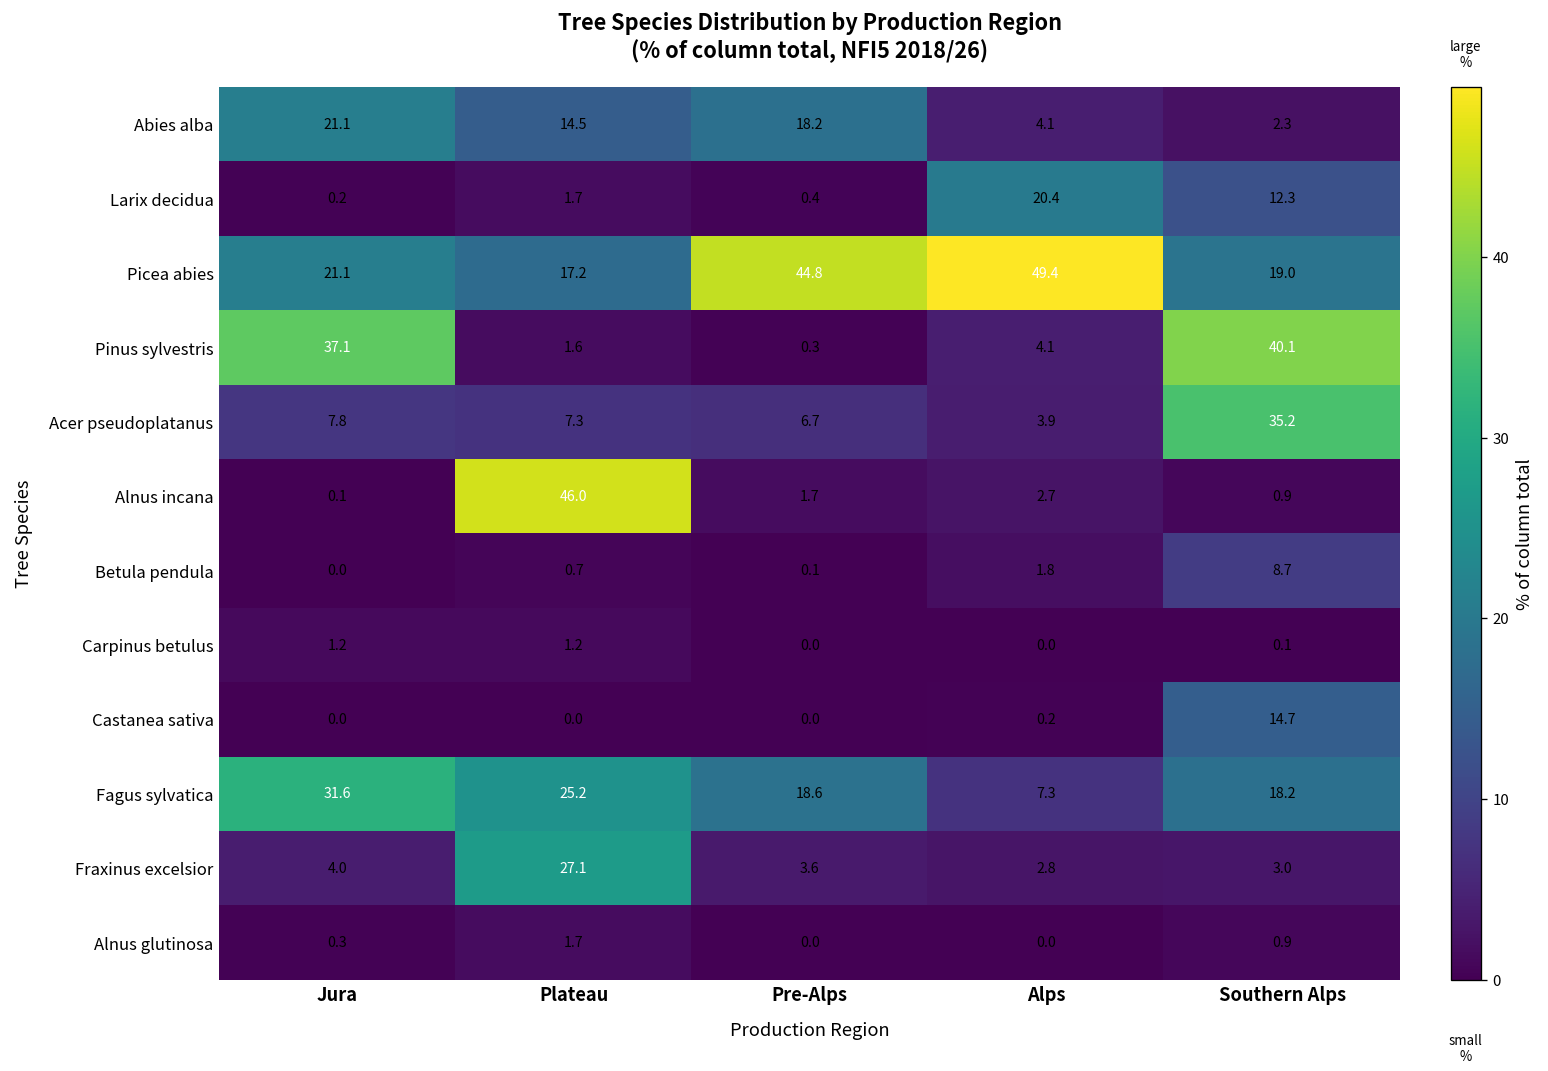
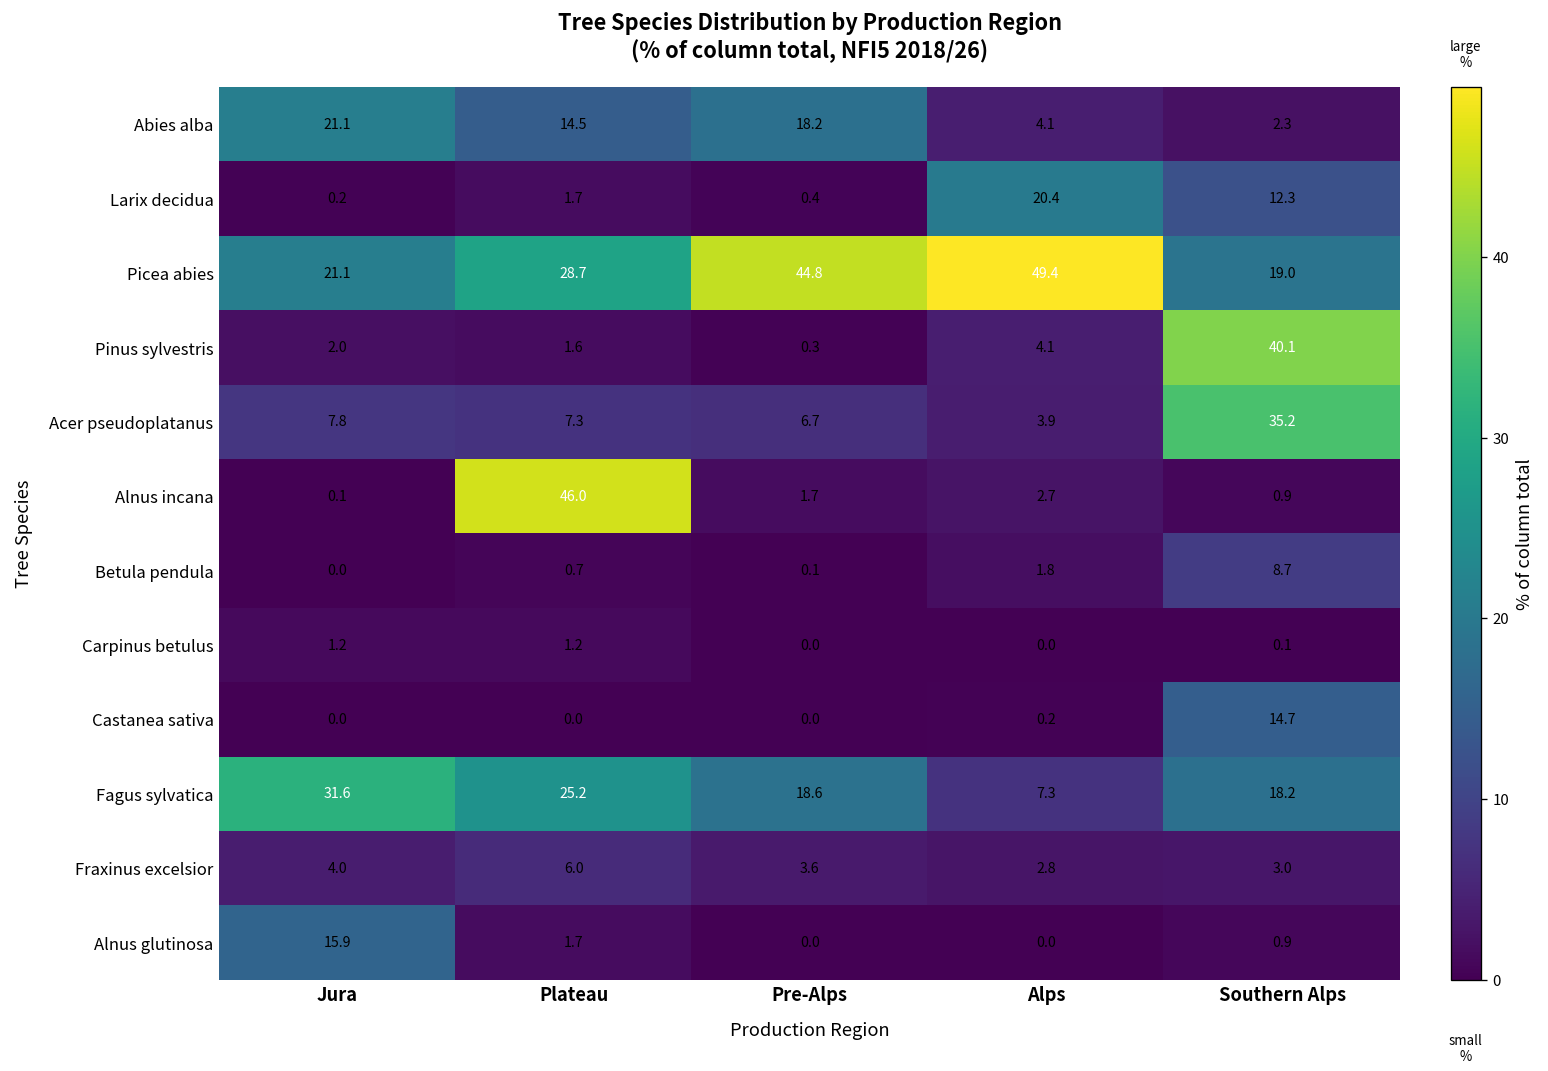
Picea abies, Plateau: 17.2 -> 28.7
Pinus sylvestris, Jura: 37.1 -> 2.0
Fraxinus excelsior, Plateau: 27.1 -> 6.0
Alnus glutinosa, Jura: 0.3 -> 15.9
